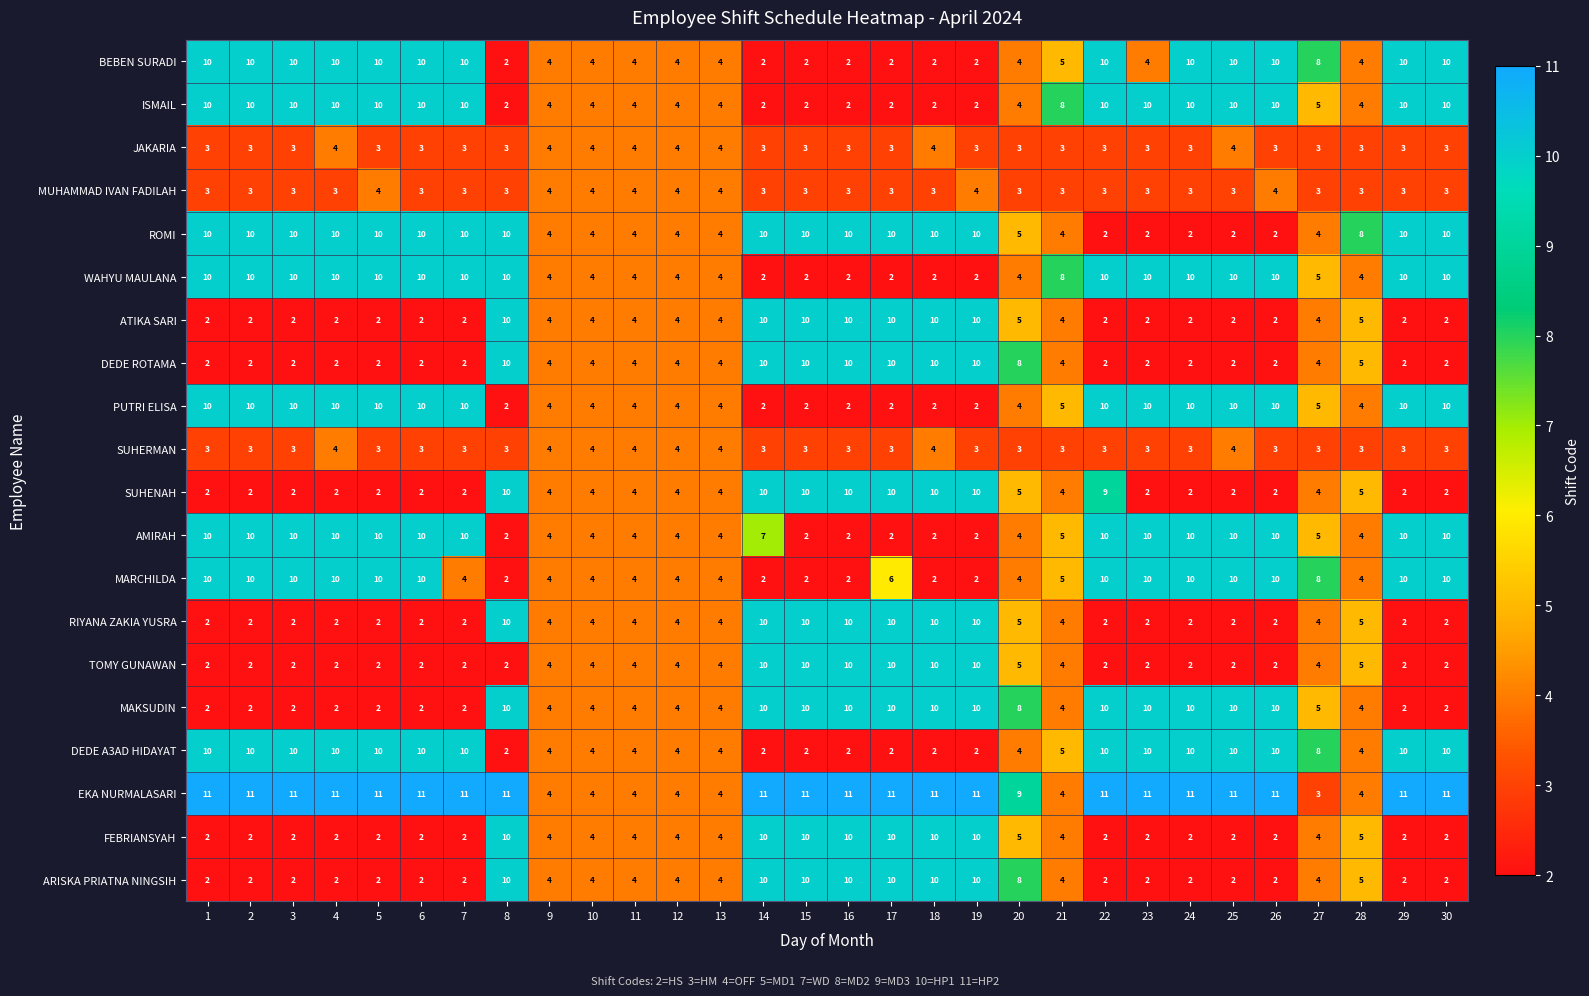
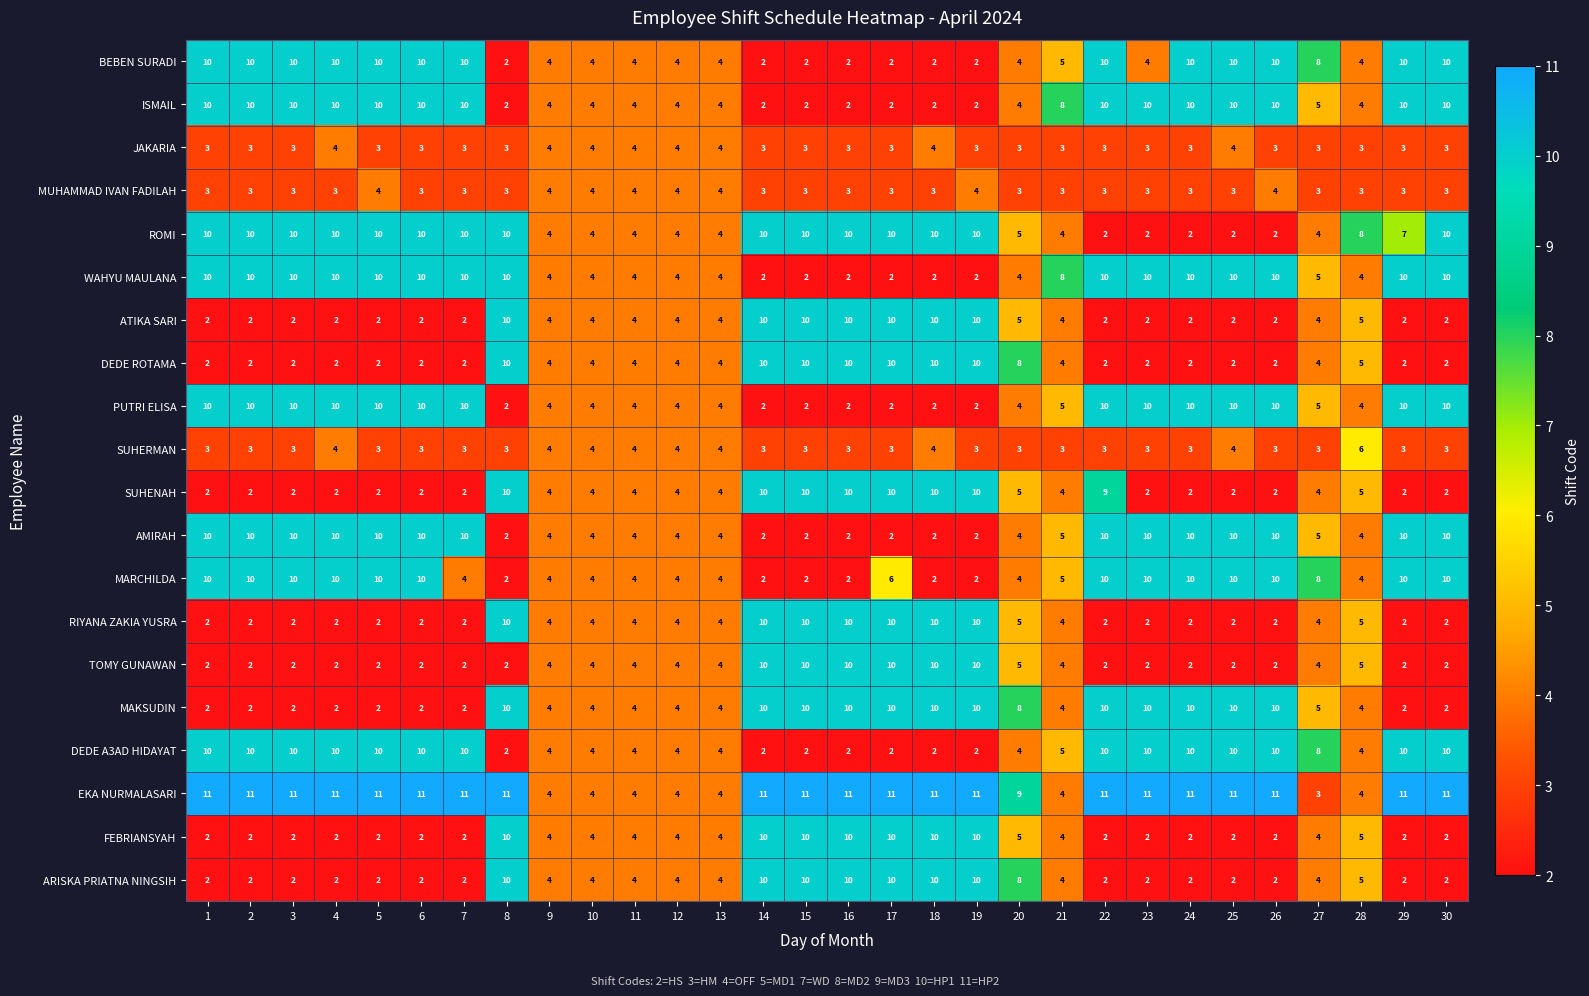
ROMI, 29: 10 -> 7
SUHERMAN, 28: 3 -> 6
AMIRAH, 14: 7 -> 2
